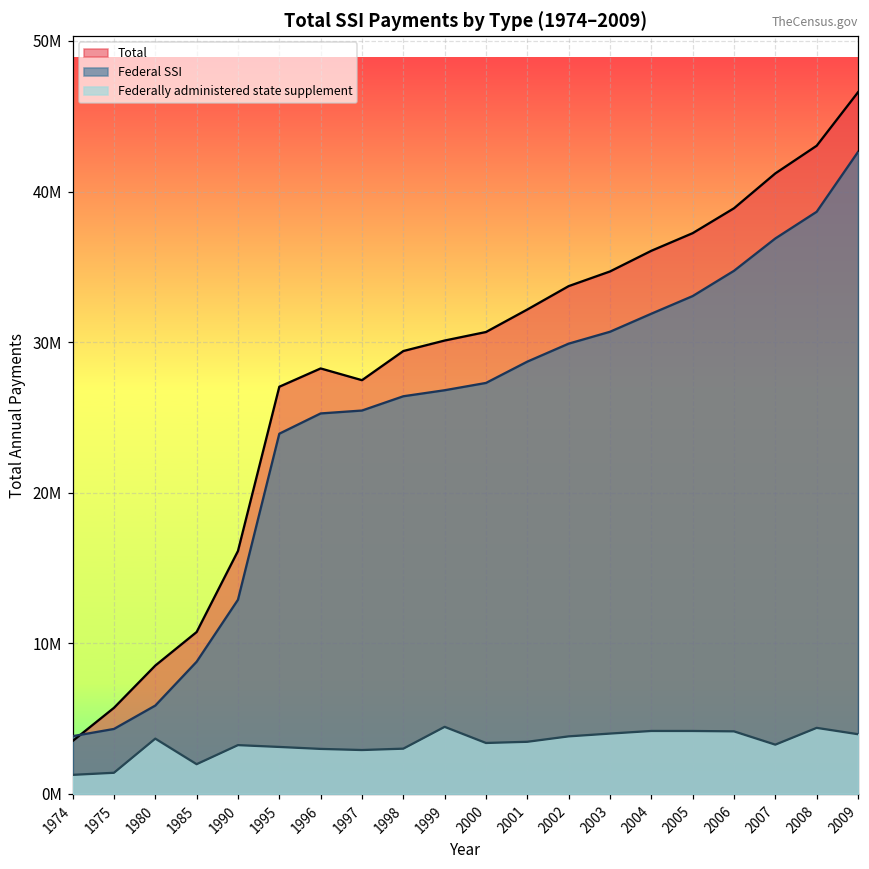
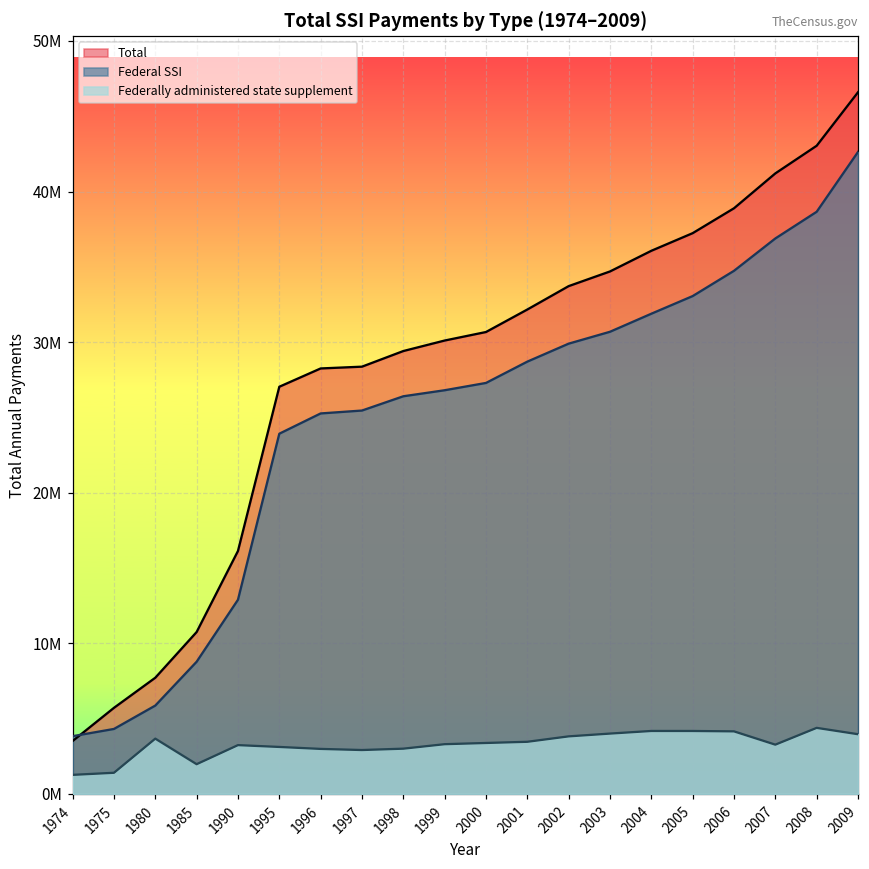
Total, 1980: 8500000 -> 7700000
Total, 1997: 27500000 -> 28400000
Federally administered state supplement, 1999: 4500000 -> 3300000
